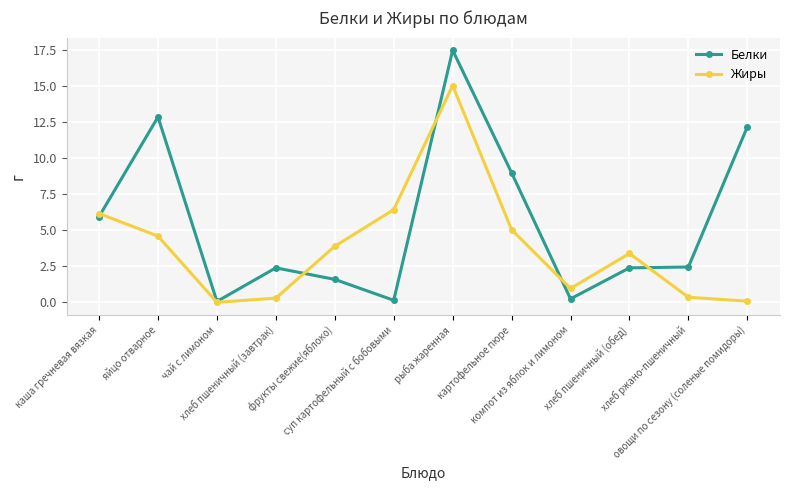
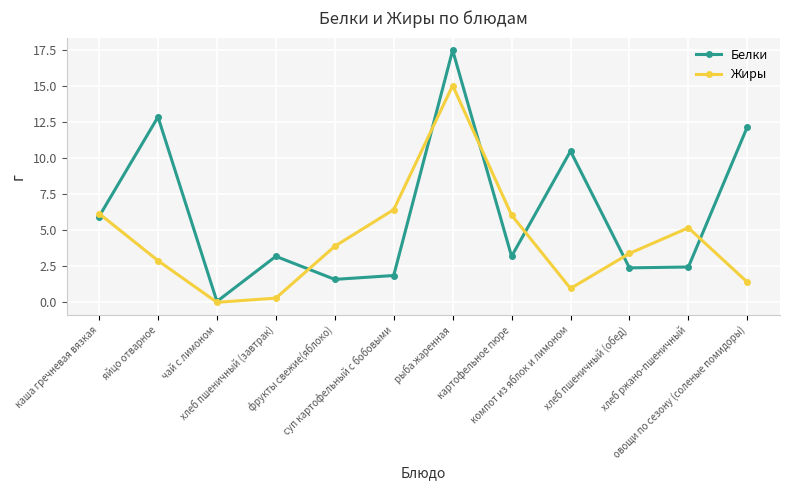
Жиры, яйцо отварное: 4.6 -> 2.9
Белки, хлеб пшеничный (завтрак): 2.4 -> 3.2
Белки, суп картофельный с бобовыми: 0.2 -> 1.9
Белки, картофельное пюре: 9.0 -> 3.2
Жиры, картофельное пюре: 5.1 -> 6.1
Белки, компот из яблок и лимоном: 0.3 -> 10.5
Жиры, хлеб ржано-пшеничный: 0.4 -> 5.2
Жиры, овощи по сезону (соленые помидоры): 0.1 -> 1.4
